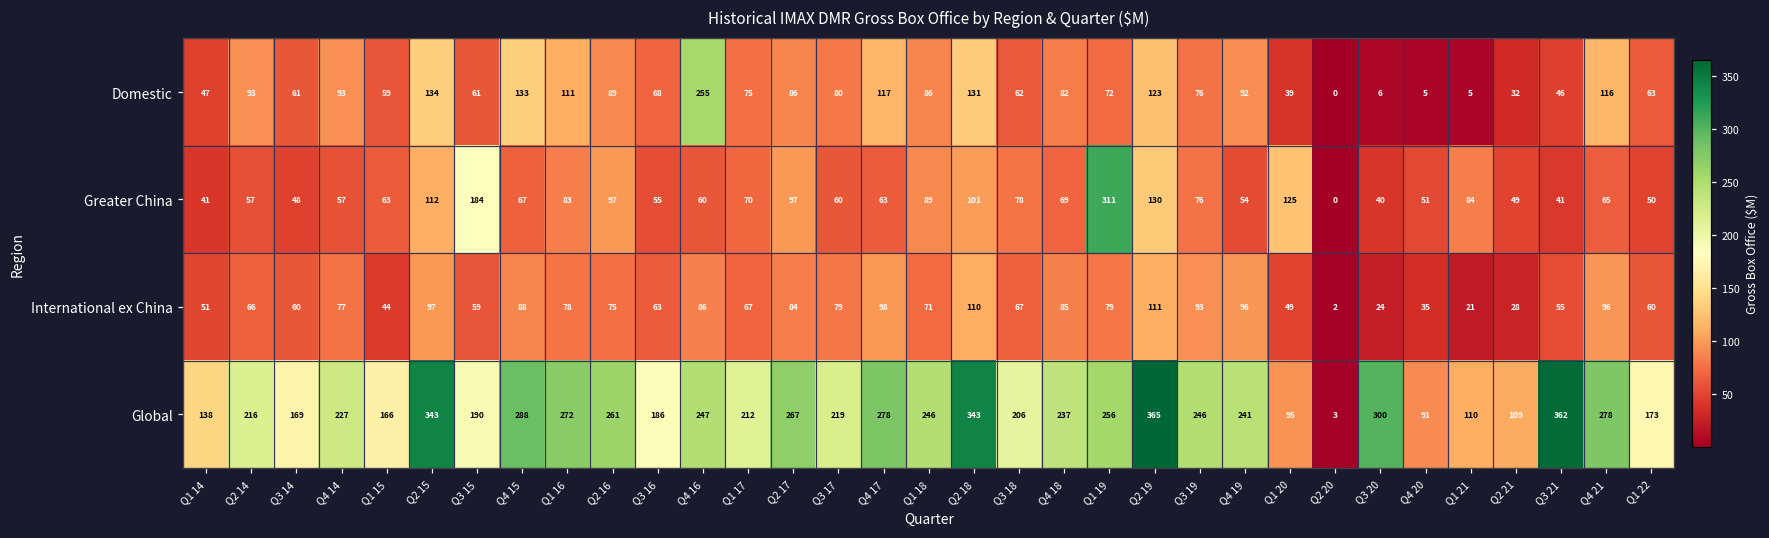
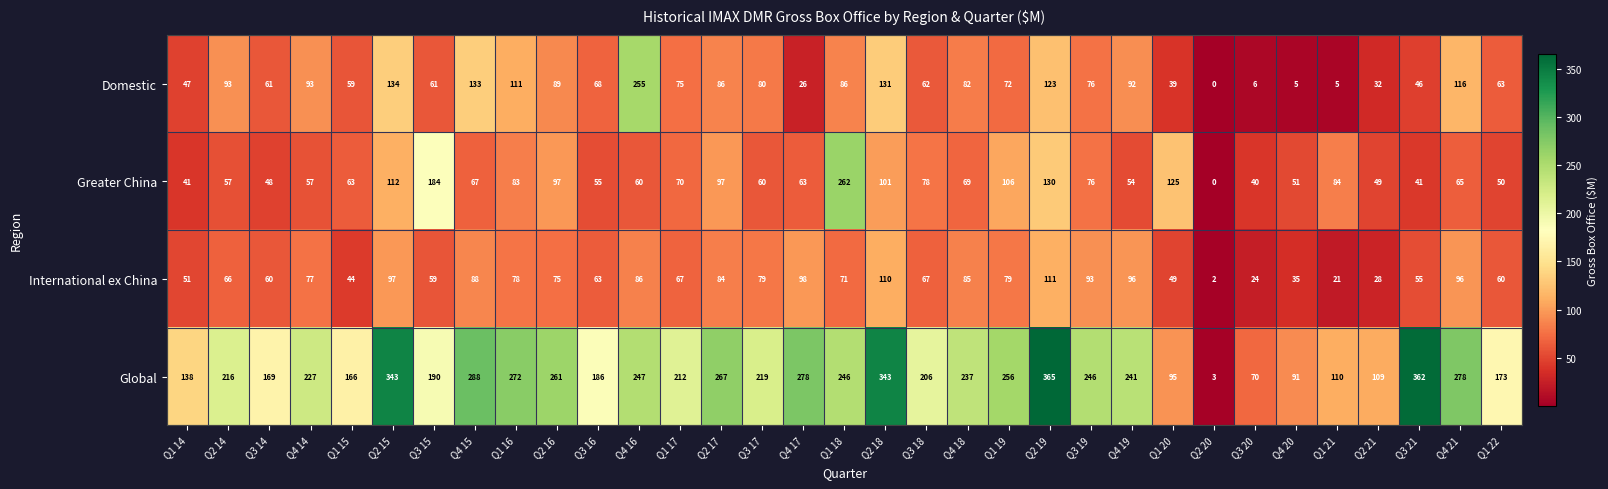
Domestic, Q4 17: 117 -> 26
Greater China, Q1 18: 89 -> 262
Greater China, Q1 19: 311 -> 106
Global, Q3 20: 300 -> 70
